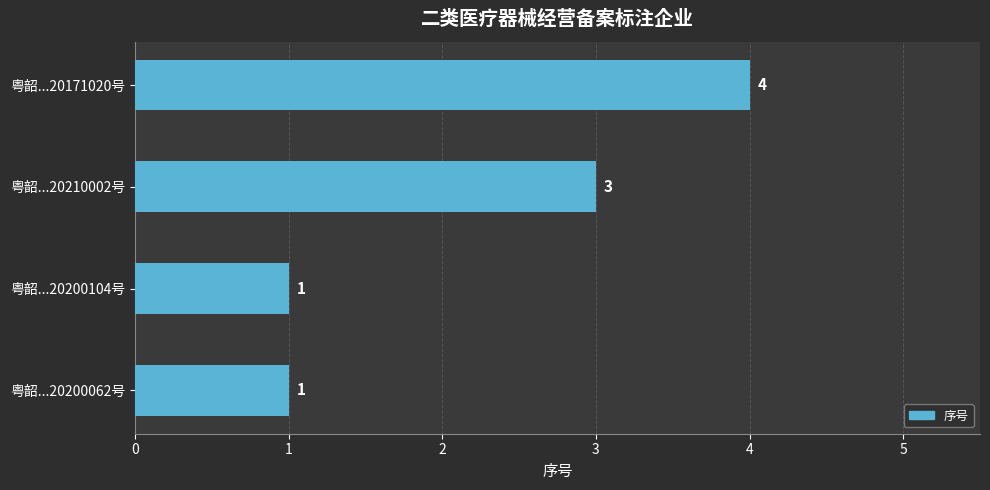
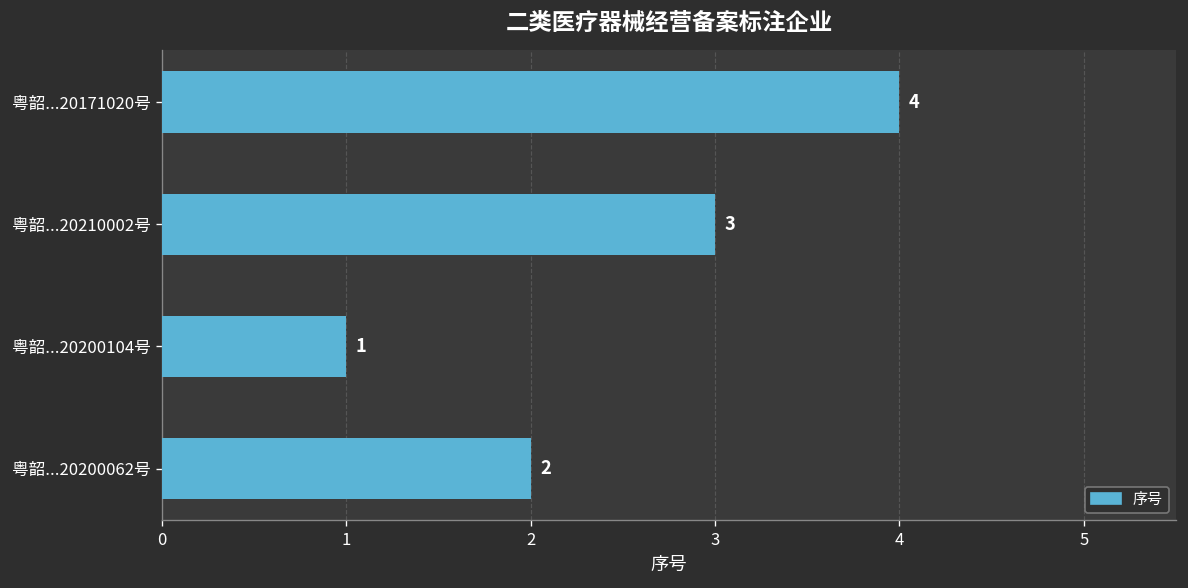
粤韶...20200062号: 1 -> 2
